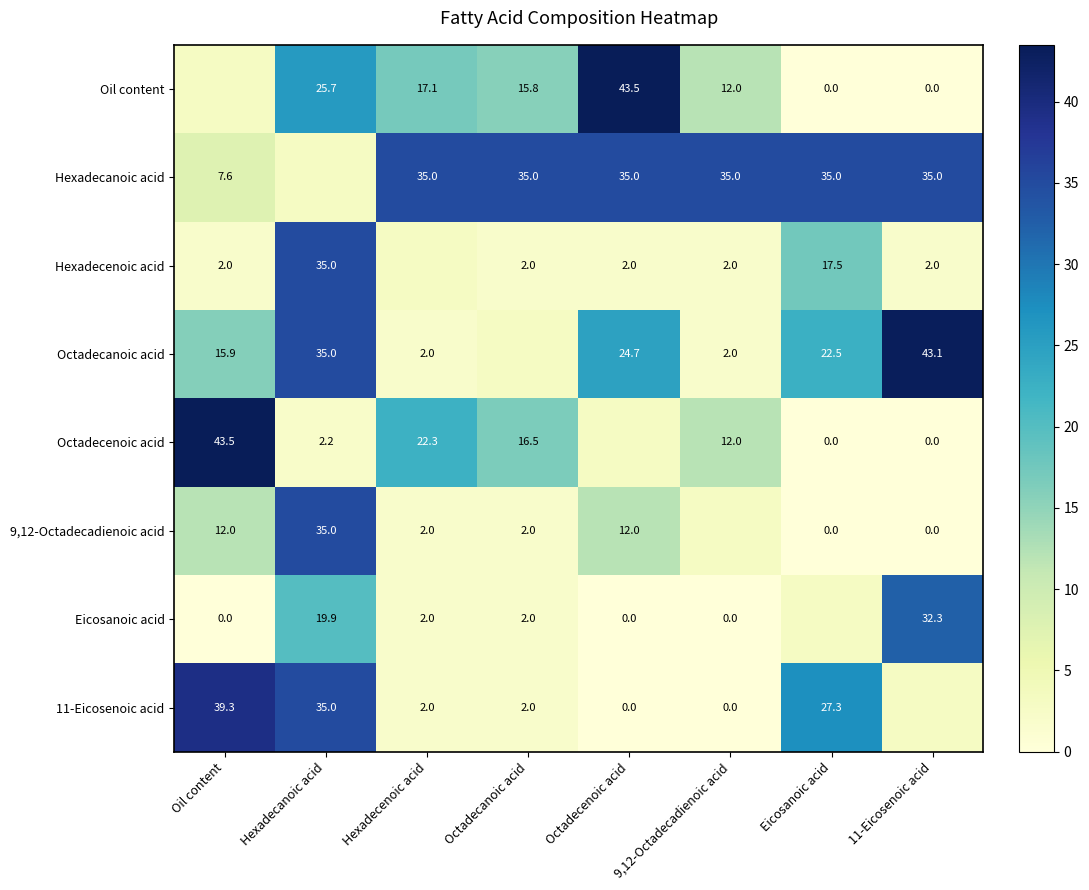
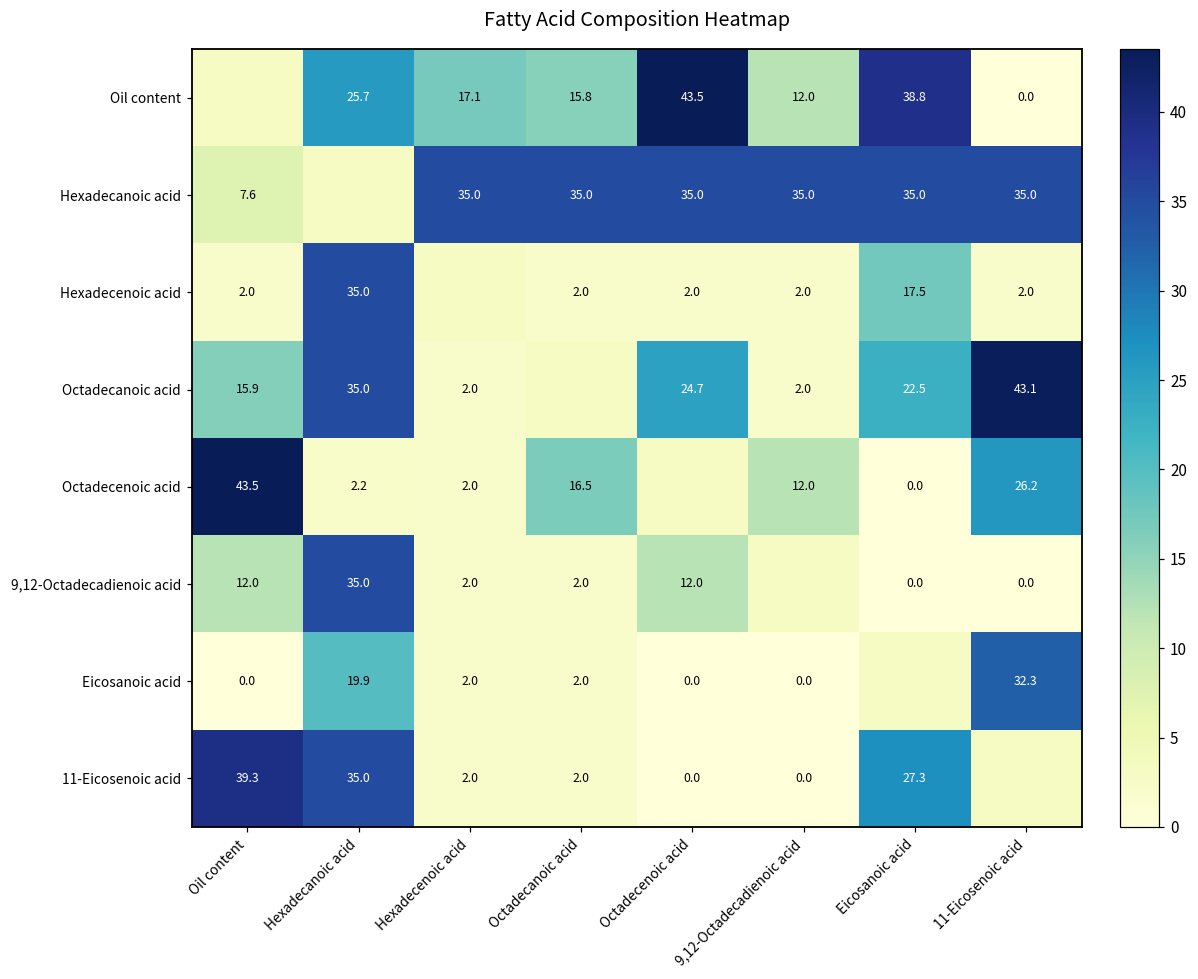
Oil content, Eicosanoic acid: 0.0 -> 38.8
Octadecenoic acid, Hexadecenoic acid: 22.3 -> 2.0
Octadecenoic acid, 11-Eicosenoic acid: 0.0 -> 26.2
